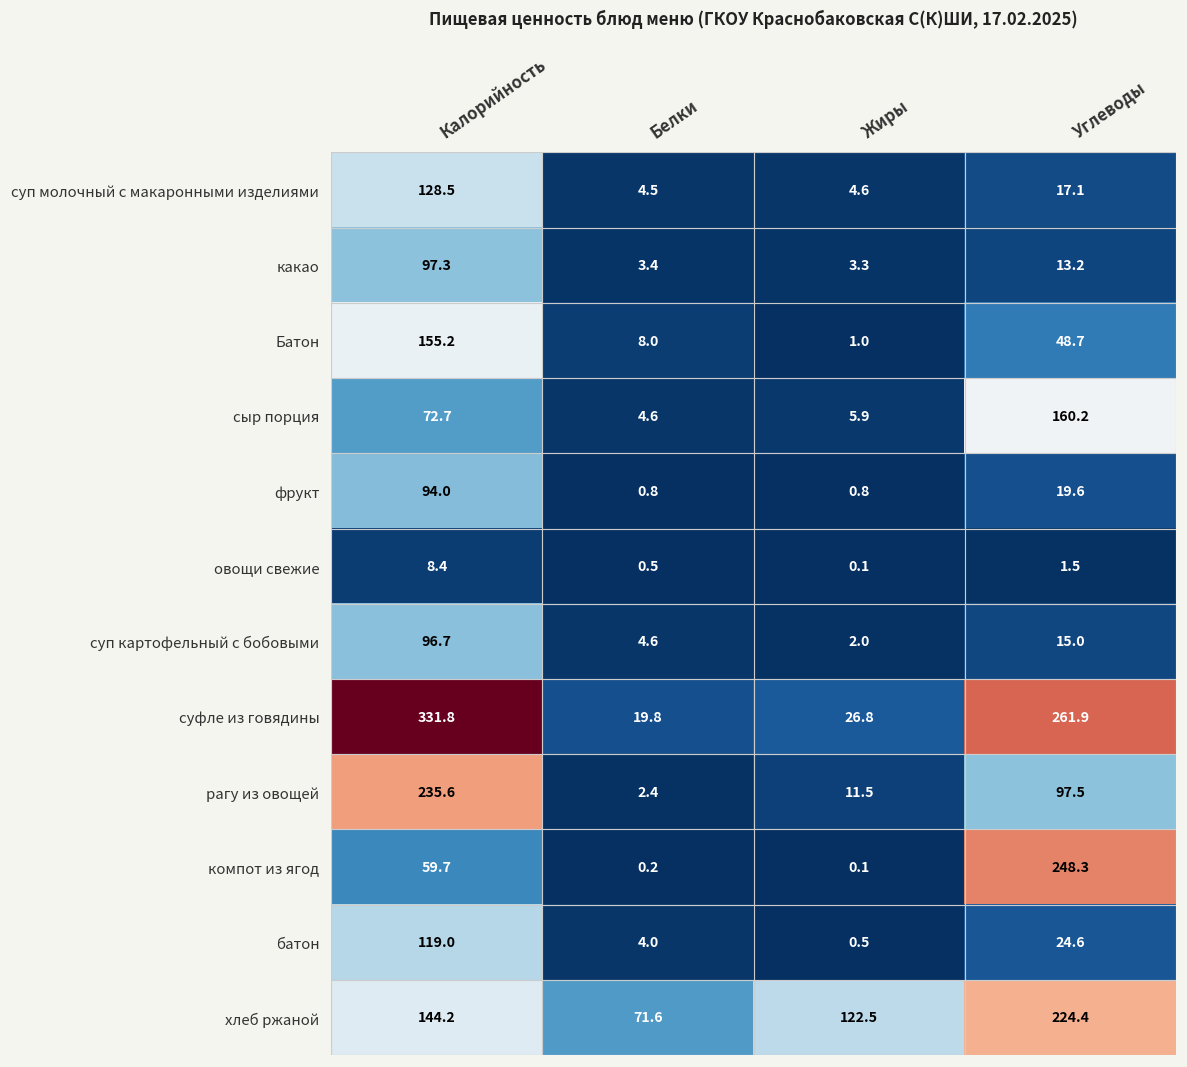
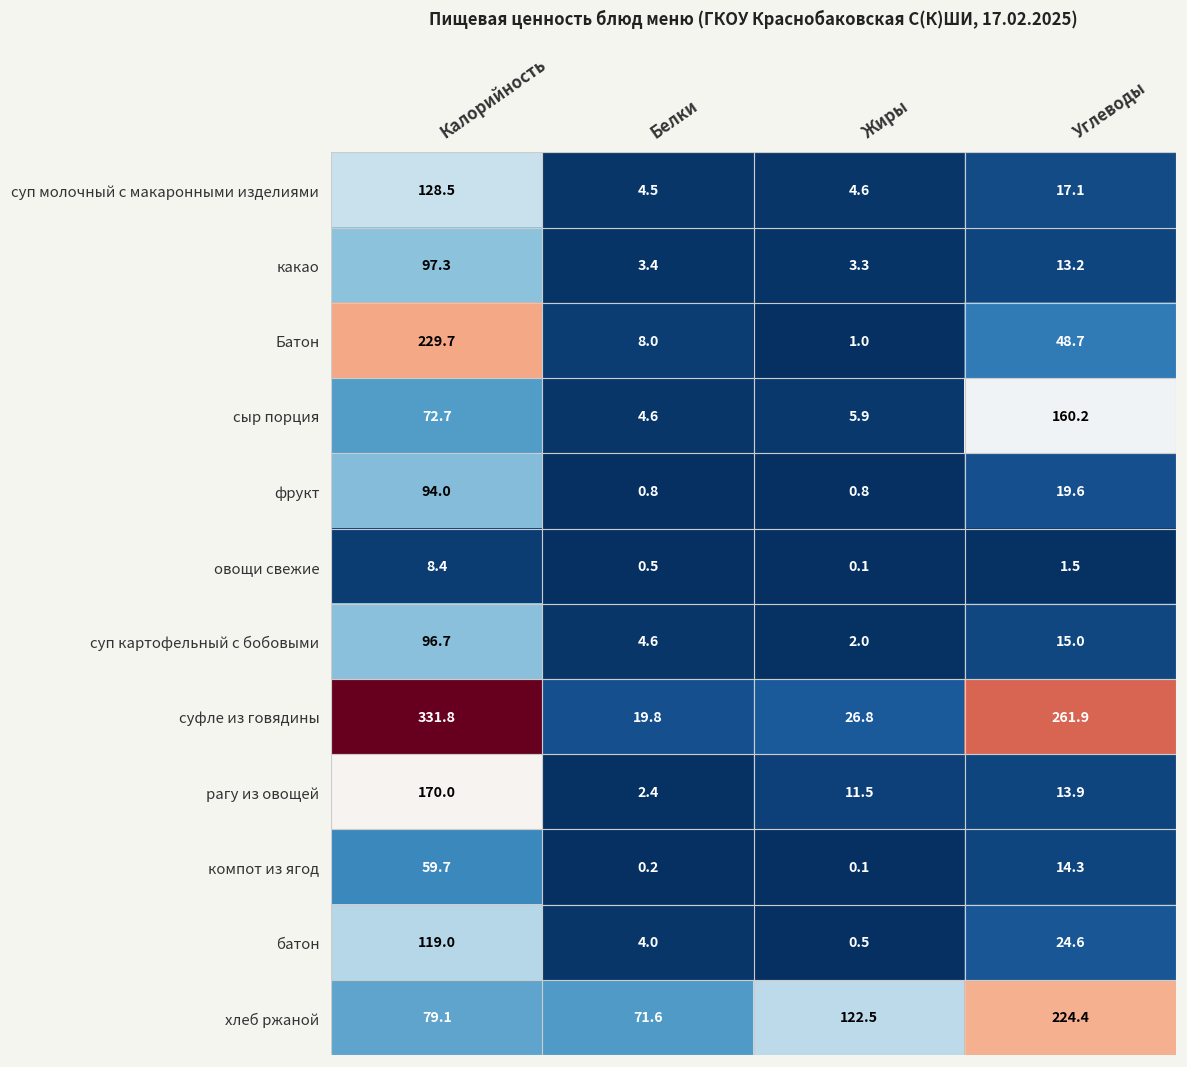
Батон, Калорийность: 155.2 -> 229.7
рагу из овощей, Калорийность: 235.6 -> 170.0
рагу из овощей, Углеводы: 97.5 -> 13.9
компот из ягод, Углеводы: 248.3 -> 14.3
хлеб ржаной, Калорийность: 144.2 -> 79.1
